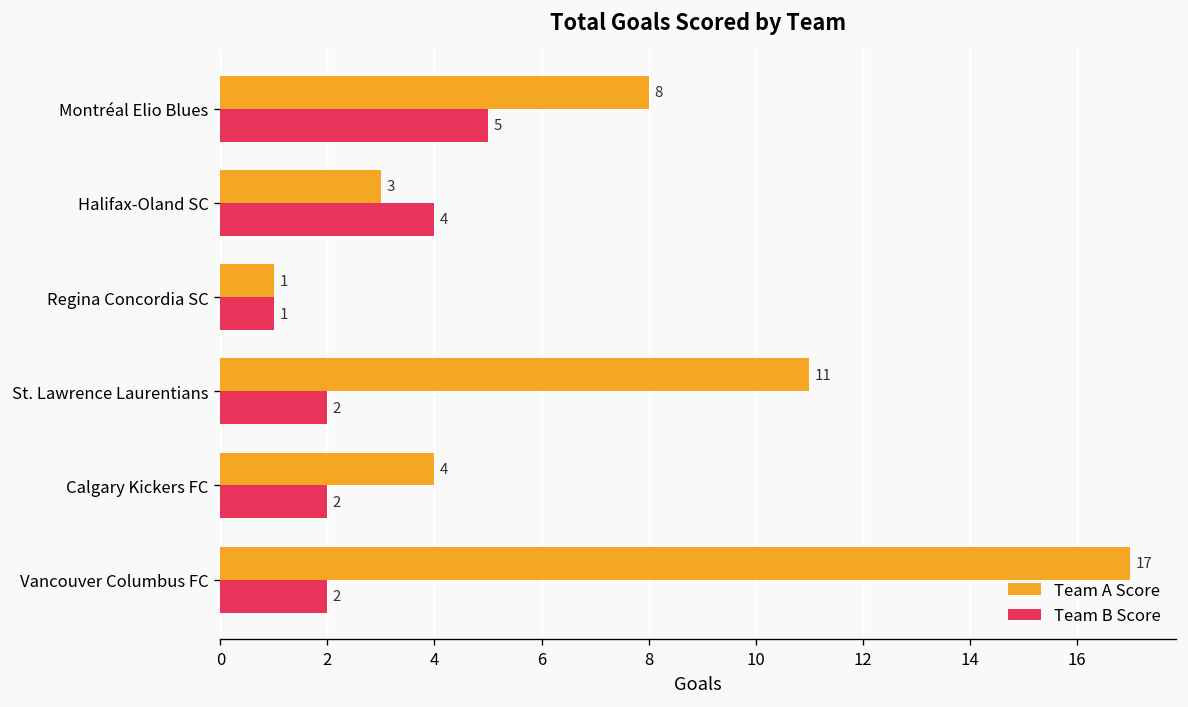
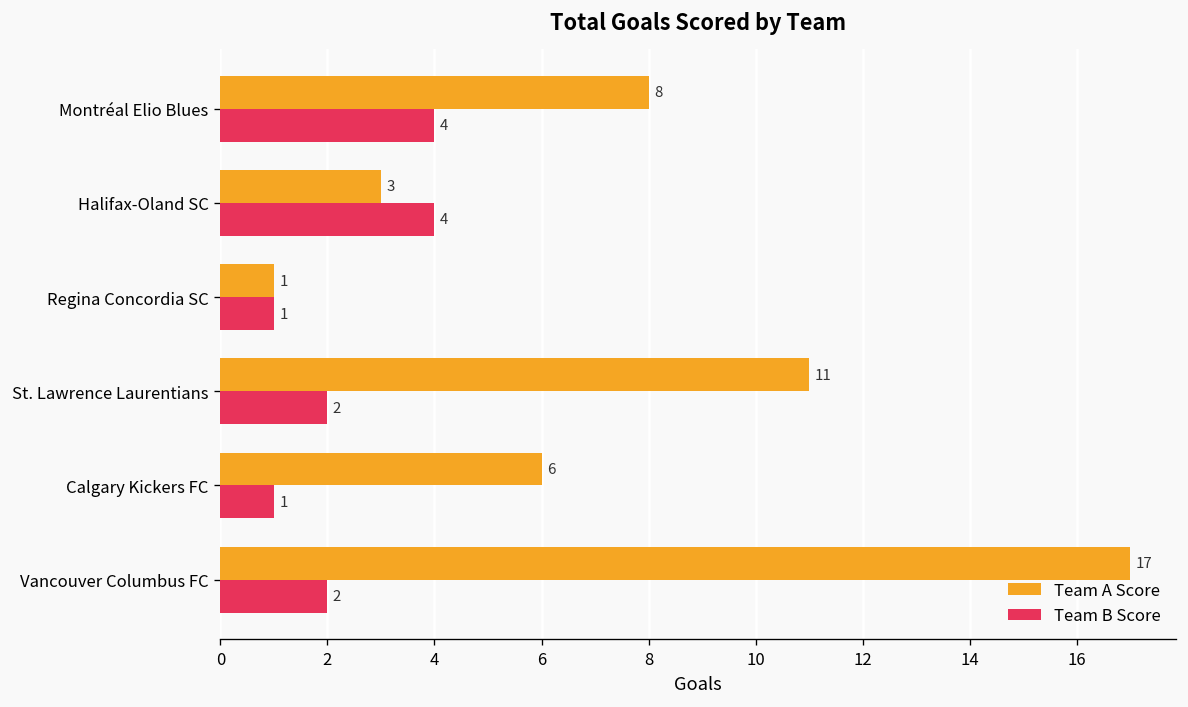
Team B Score, Montréal Elio Blues: 5 -> 4
Team A Score, Calgary Kickers FC: 4 -> 6
Team B Score, Calgary Kickers FC: 2 -> 1
